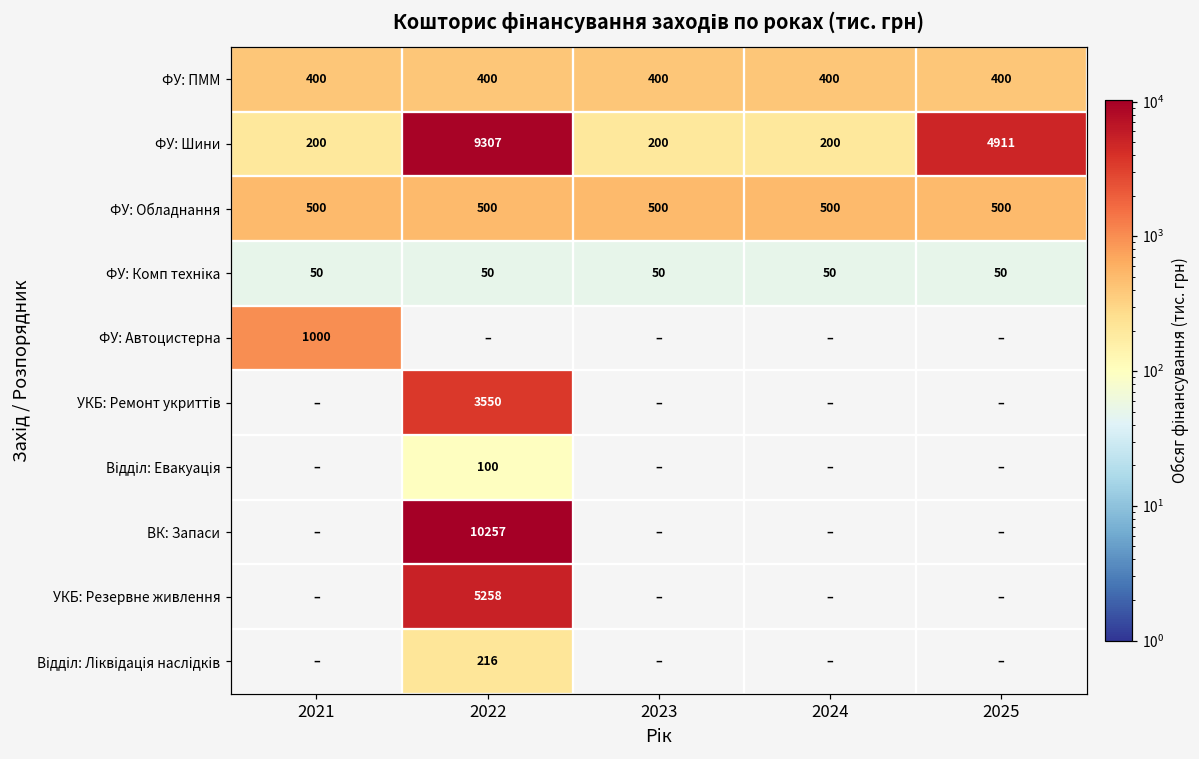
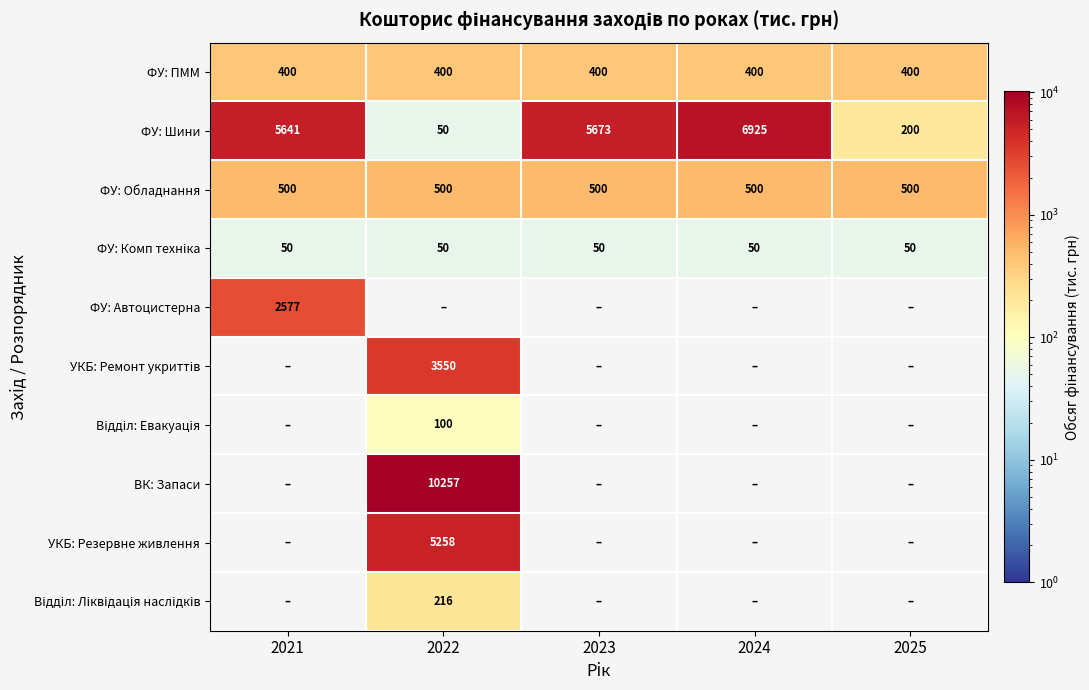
ФУ: Шини, 2021: 200 -> 5641
ФУ: Шини, 2022: 9307 -> 50
ФУ: Шини, 2023: 200 -> 5673
ФУ: Шини, 2024: 200 -> 6925
ФУ: Шини, 2025: 4911 -> 200
ФУ: Автоцистерна, 2021: 1000 -> 2577
